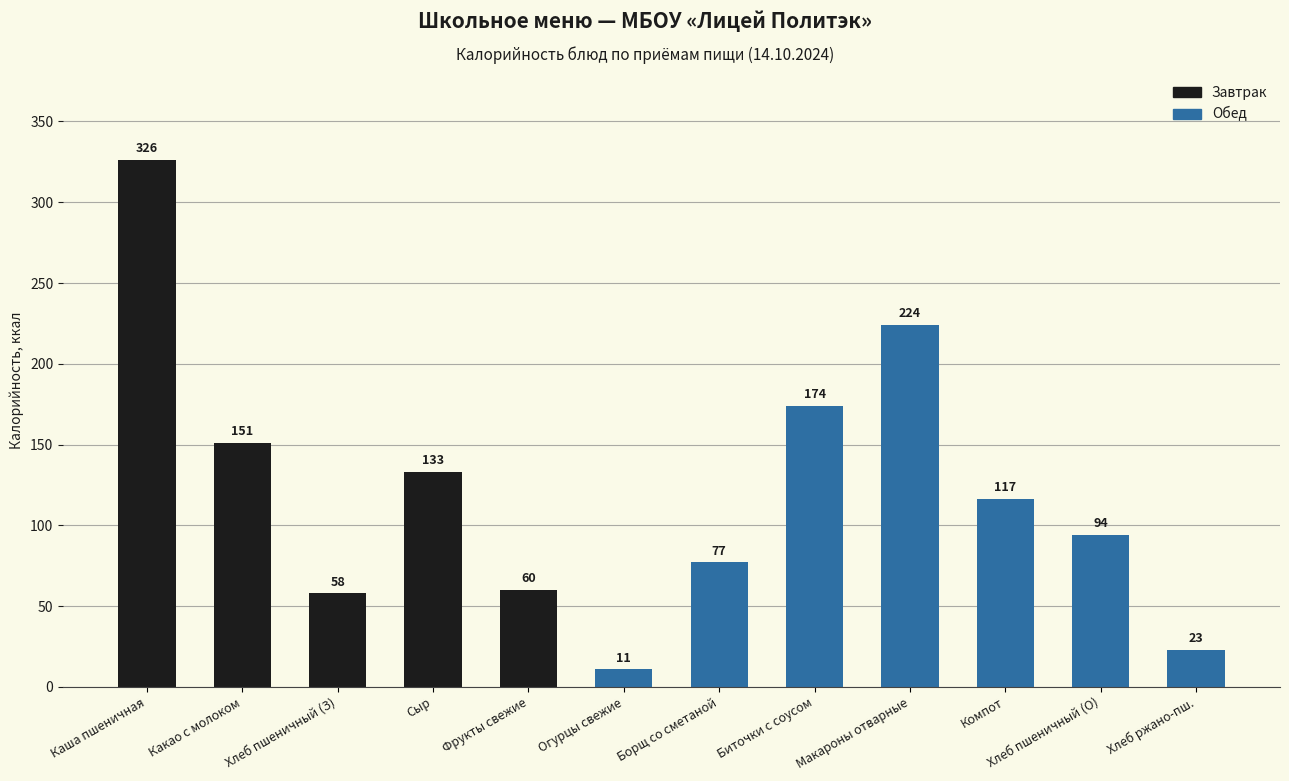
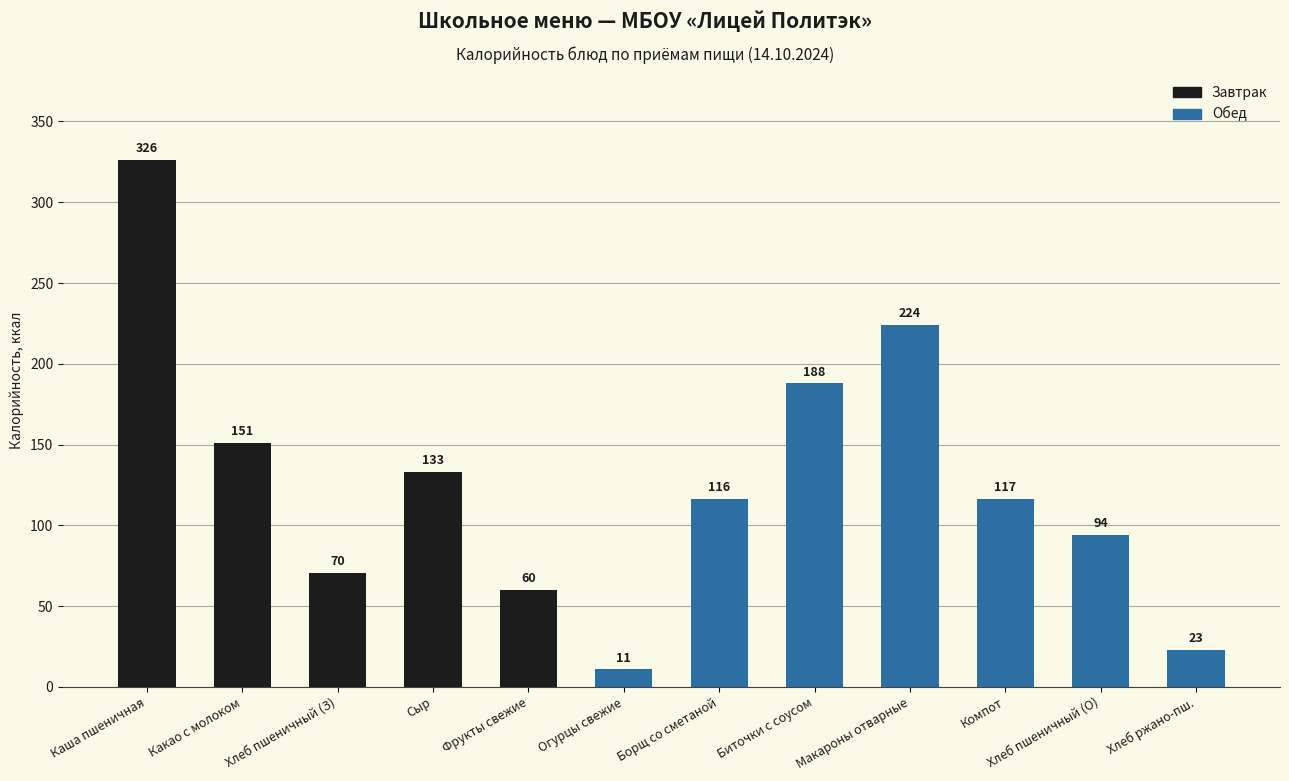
Хлеб пшеничный (З): 58 -> 70
Борщ со сметаной: 77 -> 116
Биточки с соусом: 174 -> 188
